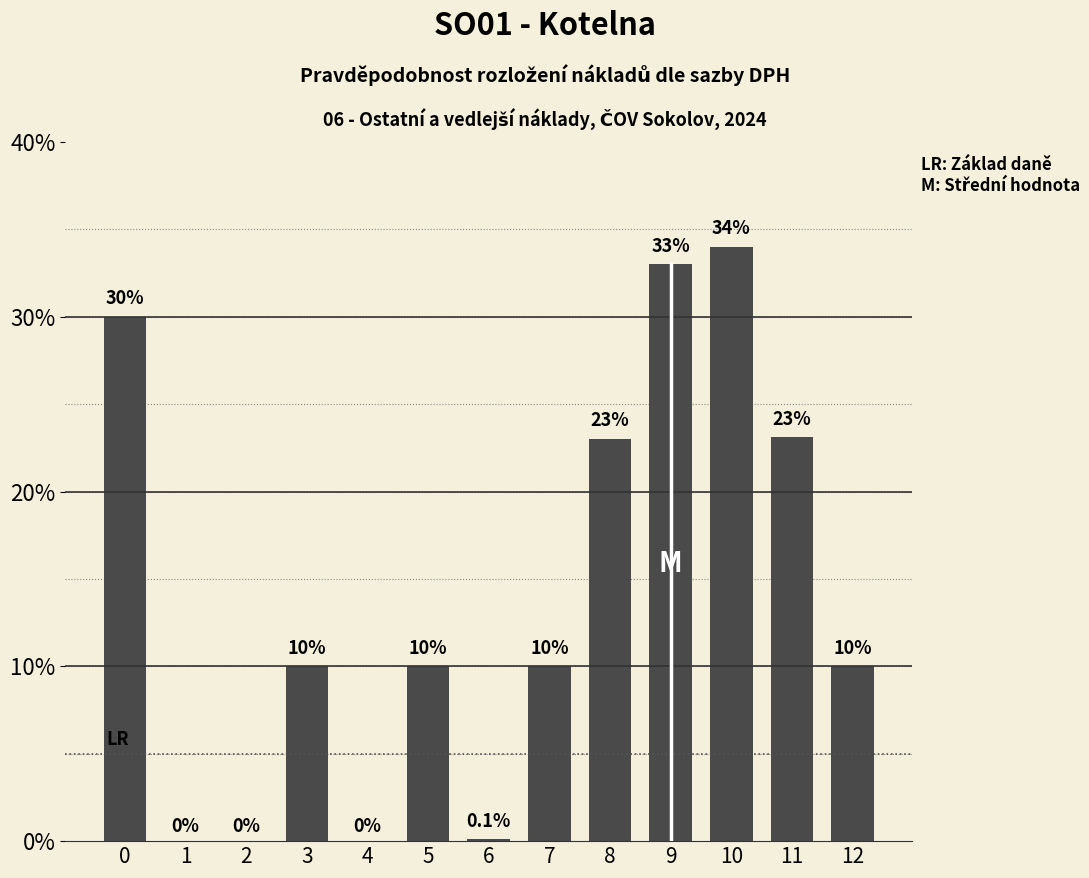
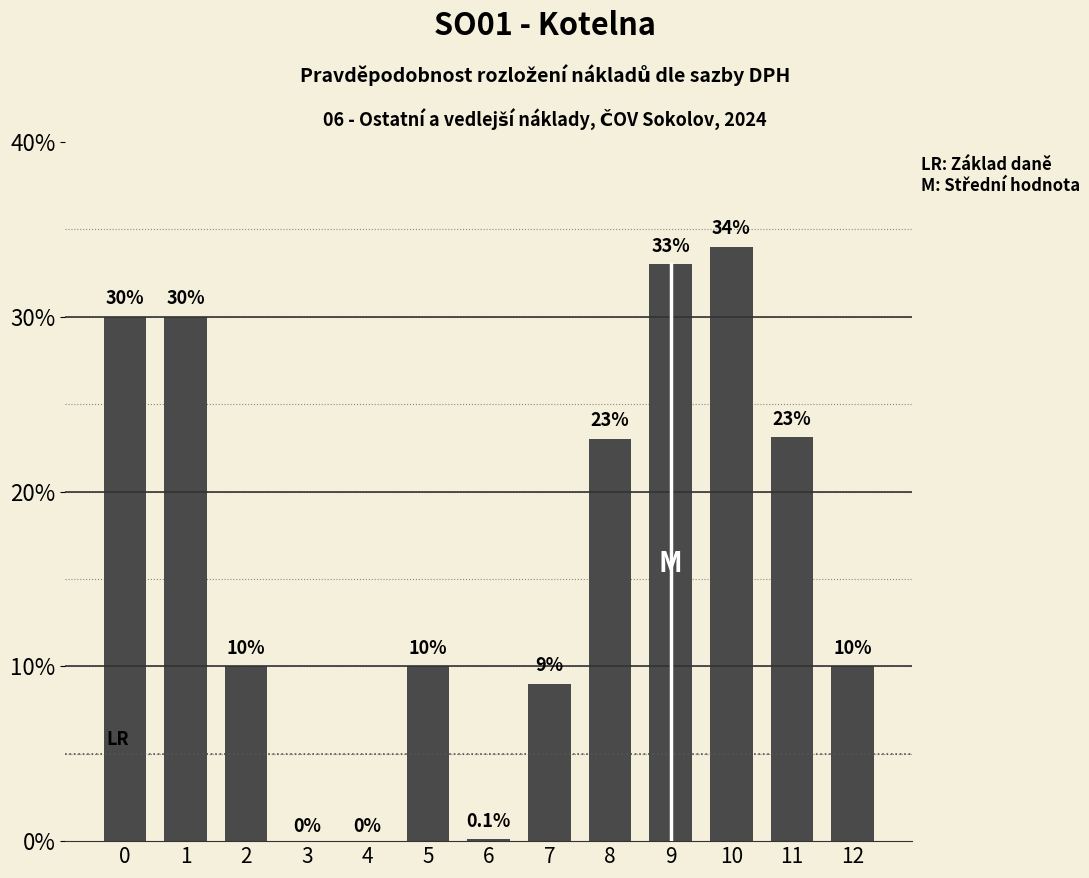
1: 0% -> 30%
2: 0% -> 10%
3: 10% -> 0%
7: 10% -> 9%
